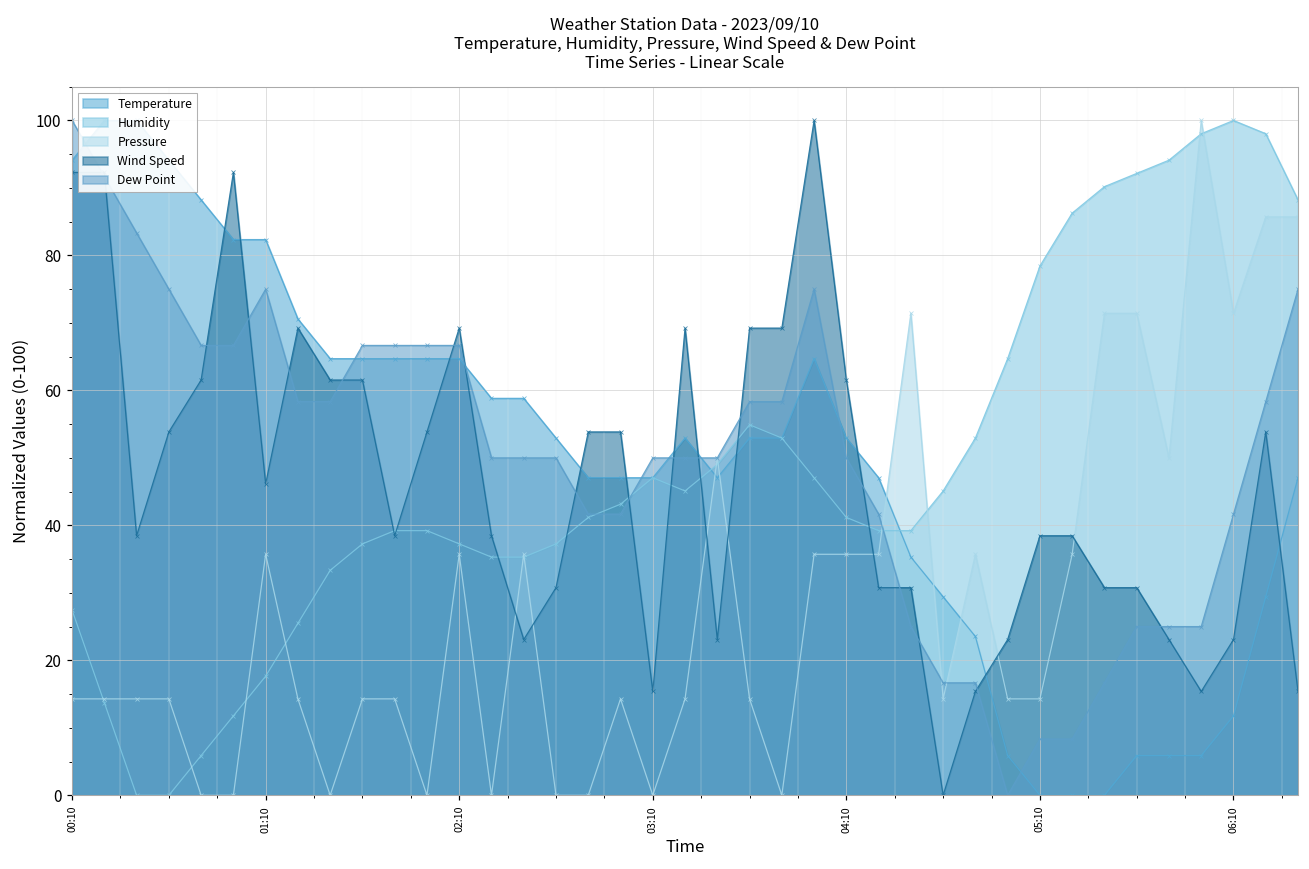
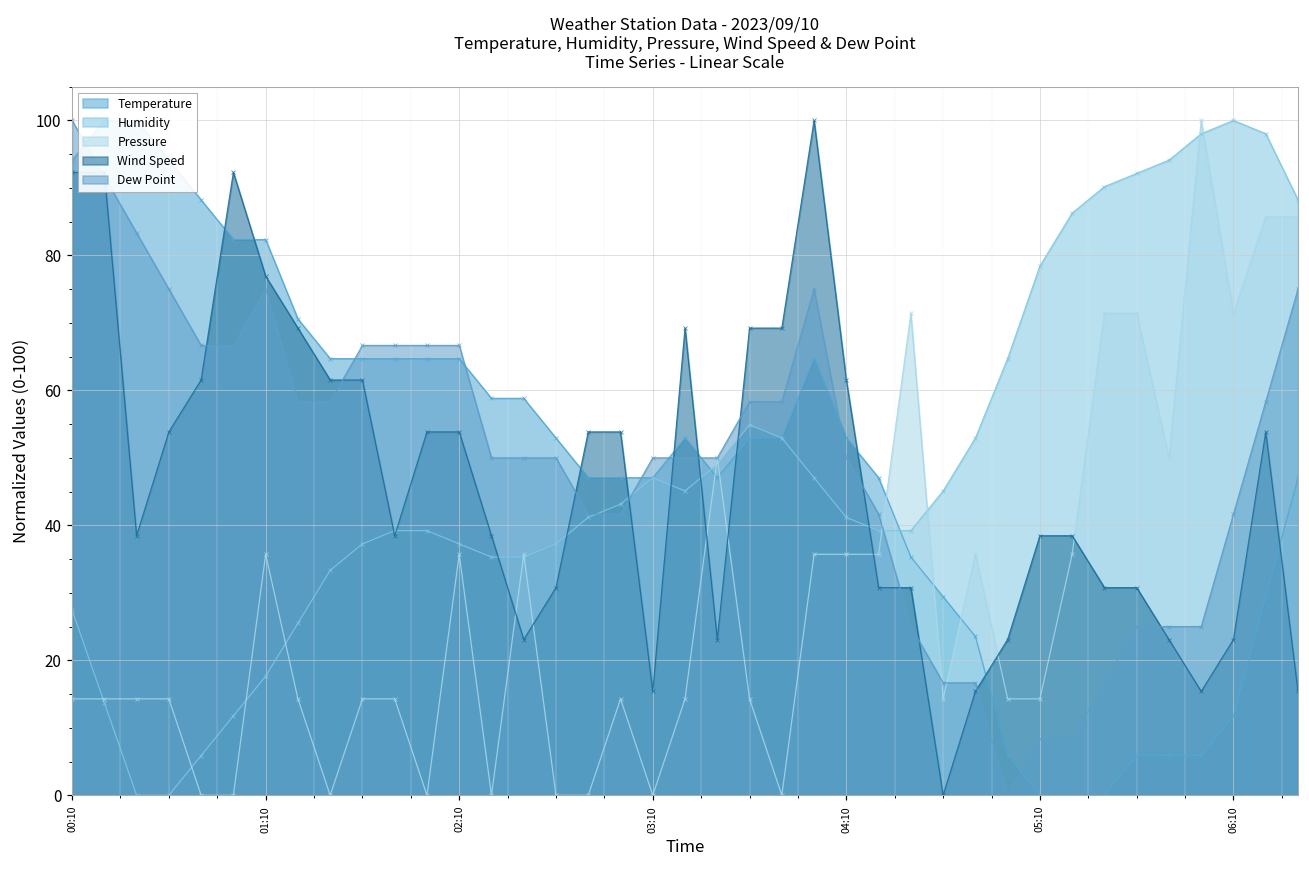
Wind Speed, 01:10: 46 -> 77
Wind Speed, 02:10: 69 -> 54
